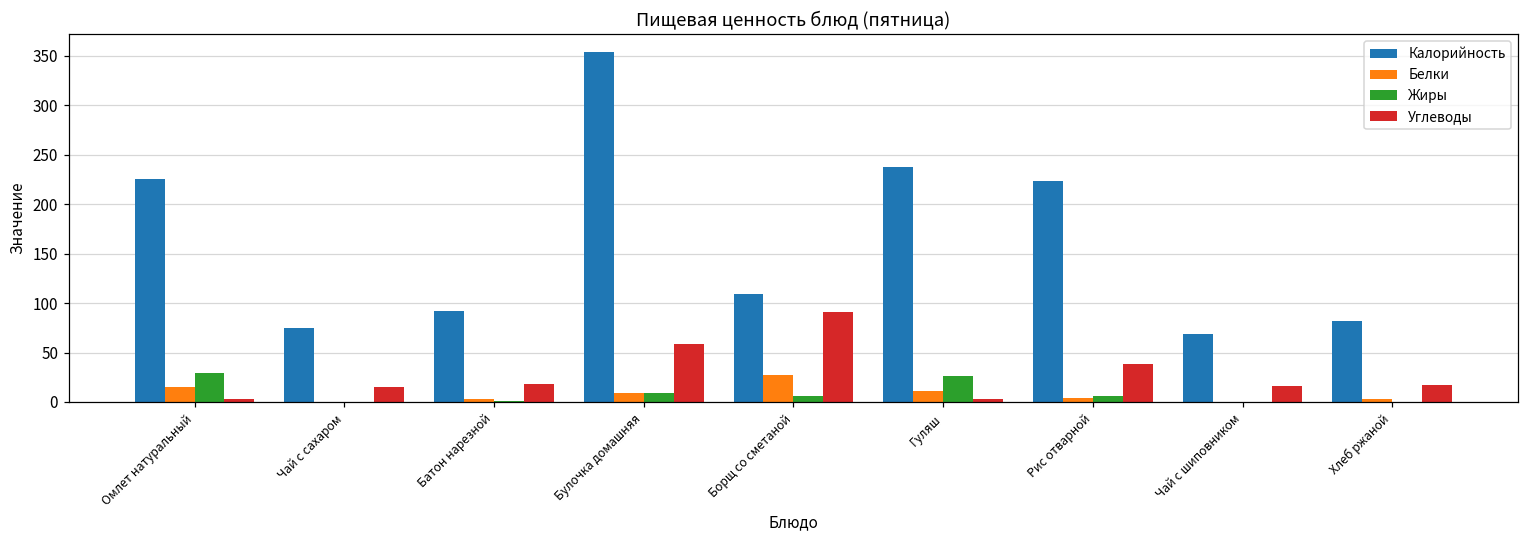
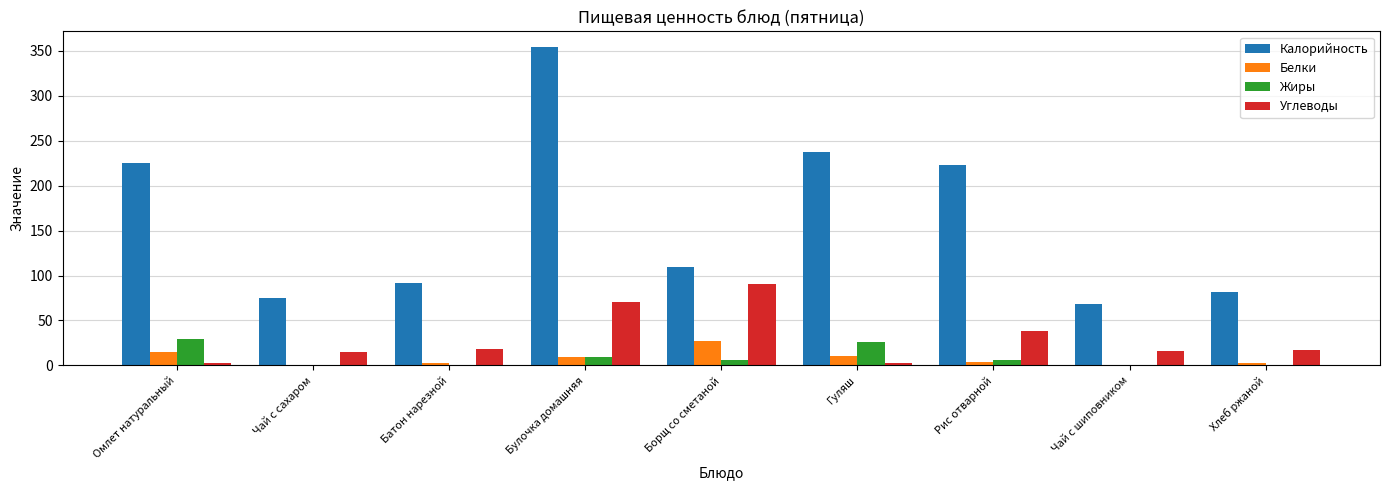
Углеводы, Булочка домашняя: 60 -> 70
